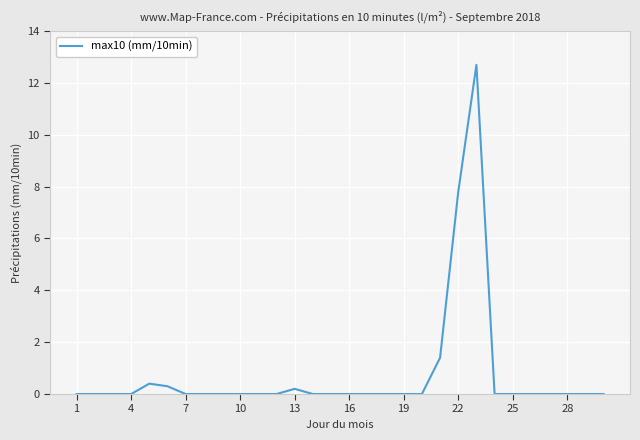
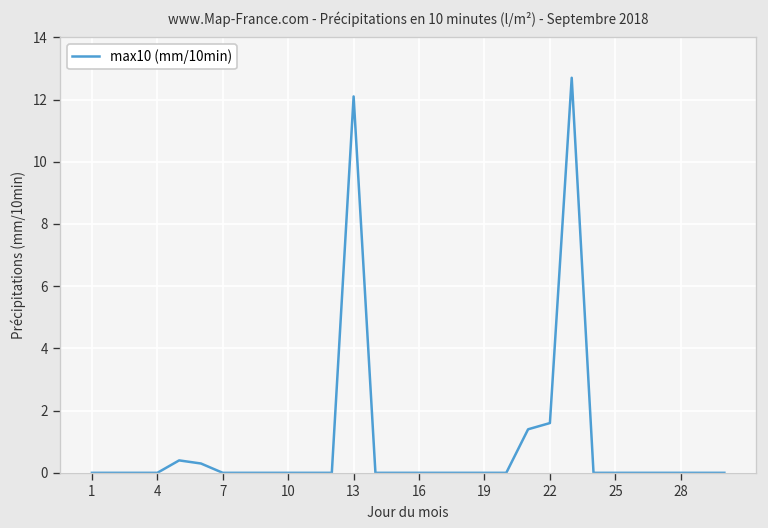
13: 0.2 -> 12.1
22: 7.8 -> 1.6
